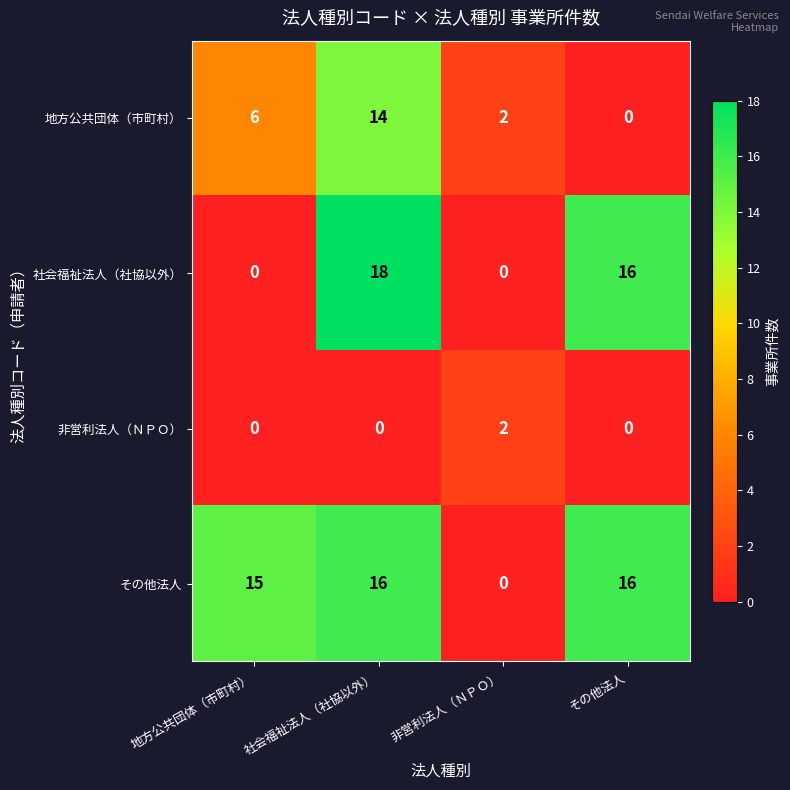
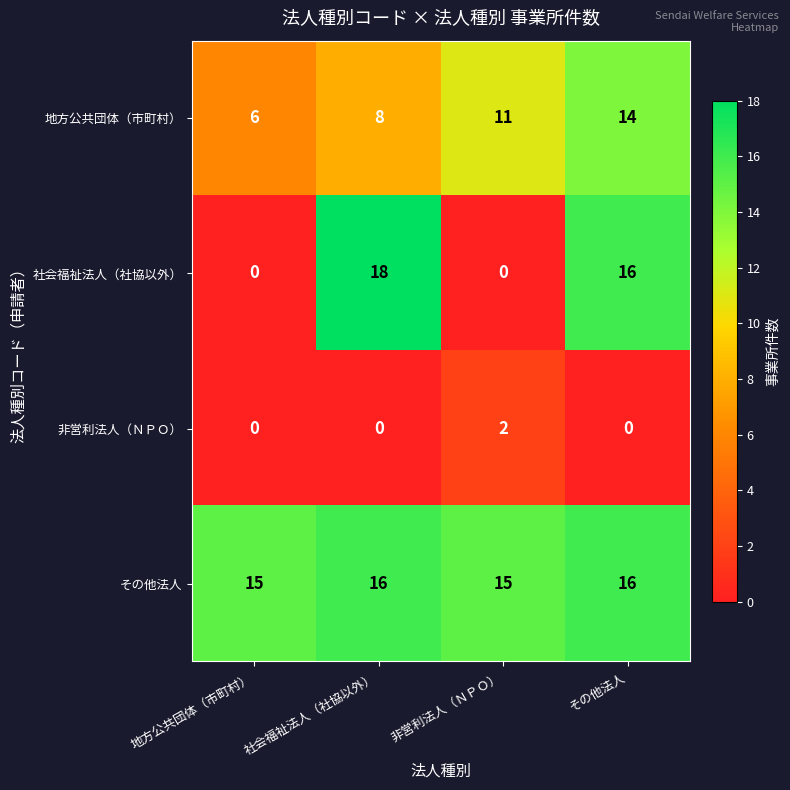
地方公共団体（市町村）, 社会福祉法人（社協以外）: 14 -> 8
地方公共団体（市町村）, 非営利法人（ＮＰＯ）: 2 -> 11
地方公共団体（市町村）, その他法人: 0 -> 14
その他法人, 非営利法人（ＮＰＯ）: 0 -> 15
